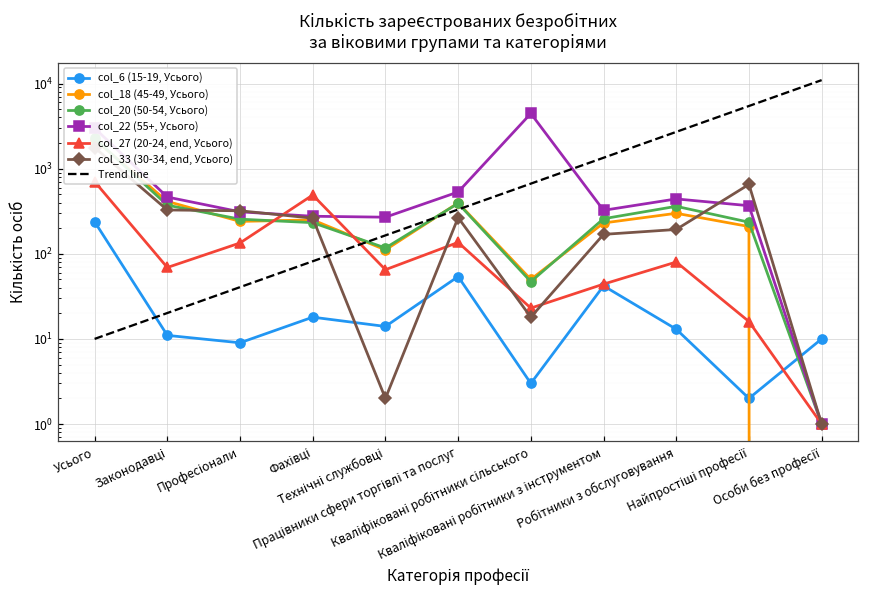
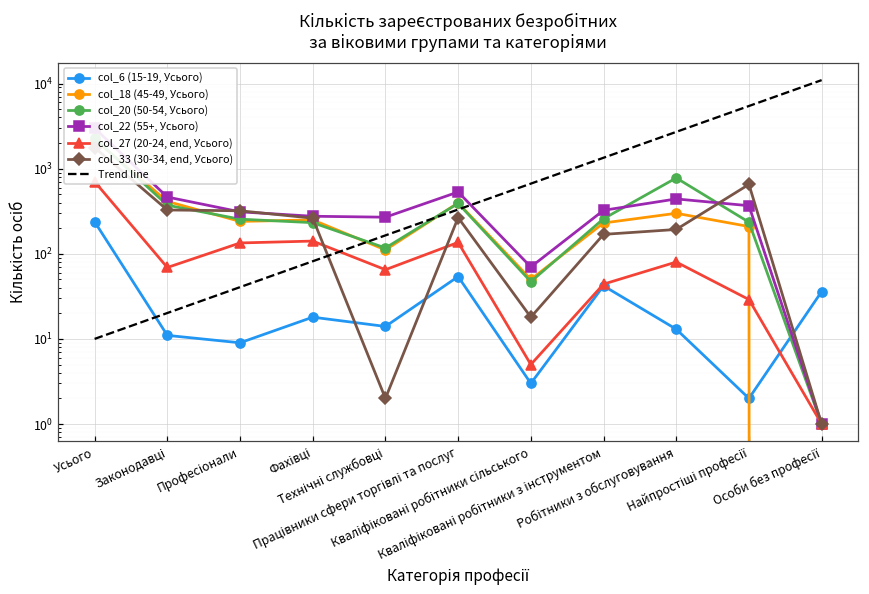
col_27 (20-24, end, Усього), Фахівці: 500 -> 140
col_22 (55+, Усього), Кваліфіковані робітники сільського: 4000 -> 70
col_27 (20-24, end, Усього), Кваліфіковані робітники сільського: 23 -> 5
col_20 (50-54, Усього), Робітники з обслуговування: 400 -> 800
col_27 (20-24, end, Усього), Найпростіші професії: 16 -> 29
col_6 (15-19, Усього), Особи без професії: 10 -> 40
